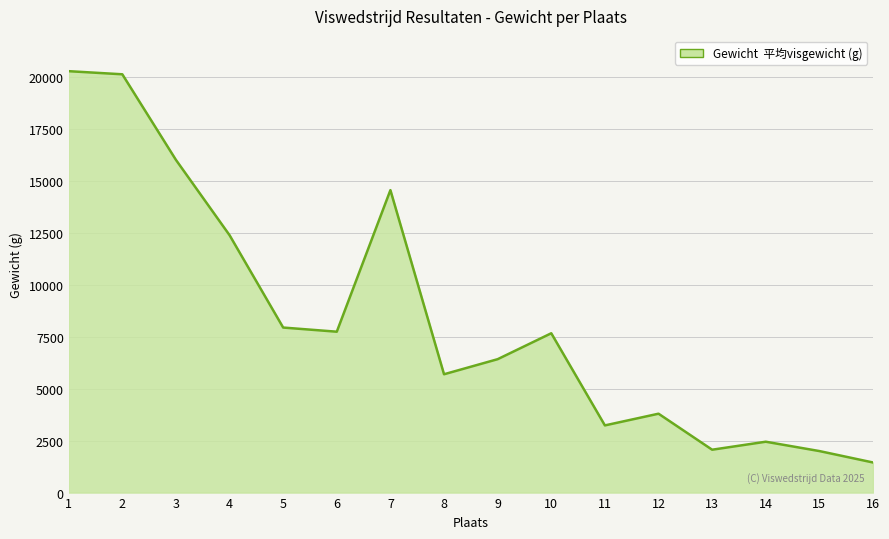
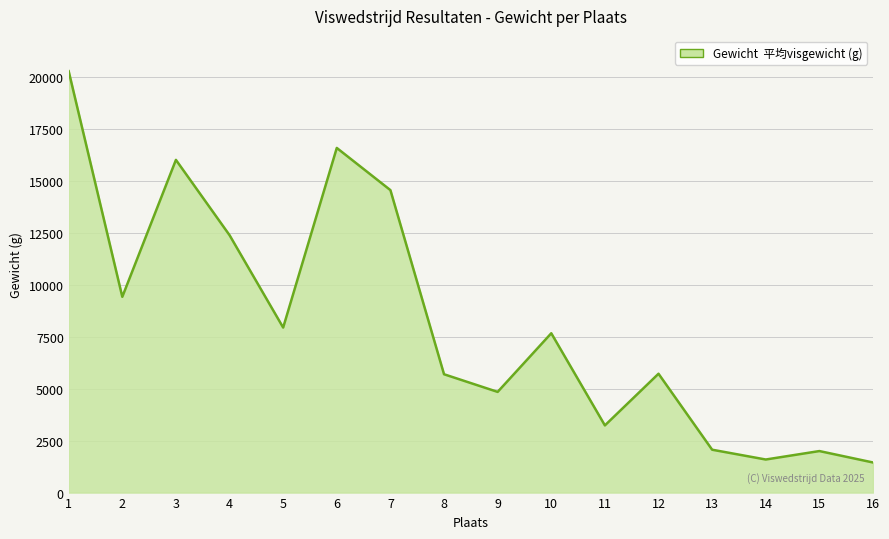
2: 20200 -> 9400
6: 7800 -> 16600
9: 6400 -> 4900
12: 3800 -> 5700
14: 2500 -> 1600
